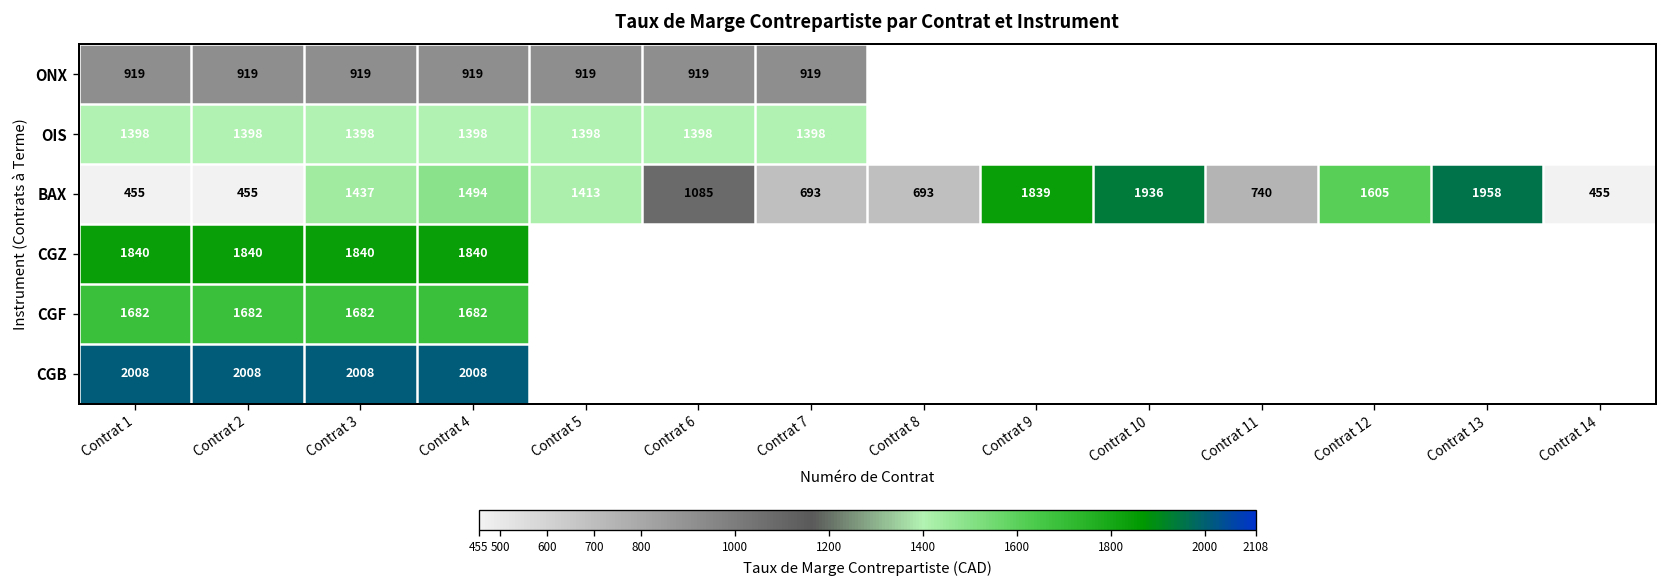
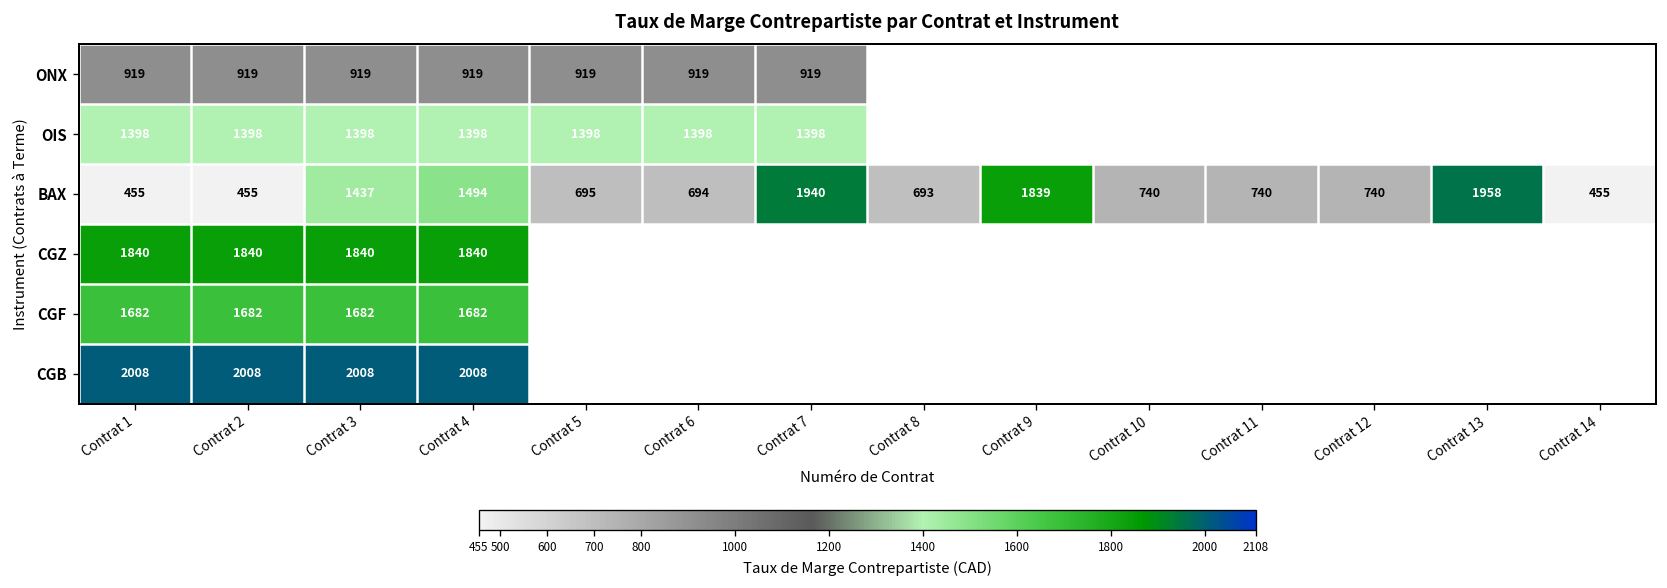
BAX, Contrat 5: 1413 -> 695
BAX, Contrat 6: 1085 -> 694
BAX, Contrat 7: 693 -> 1940
BAX, Contrat 10: 1936 -> 740
BAX, Contrat 12: 1605 -> 740
